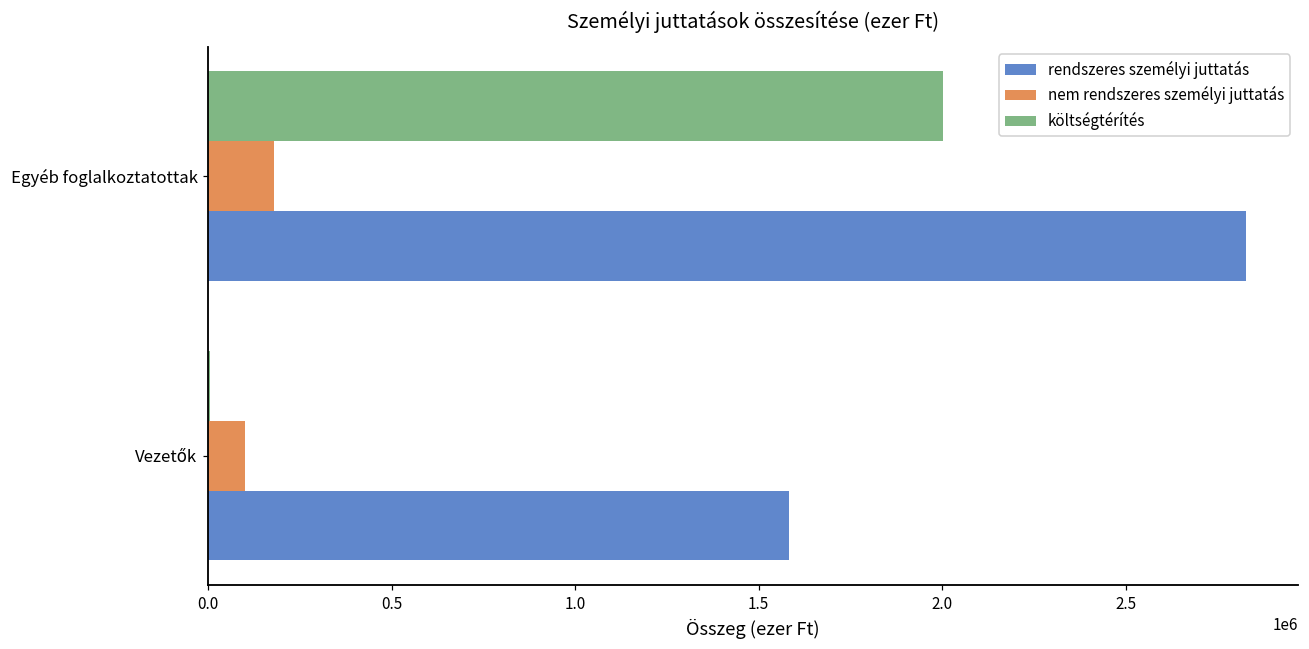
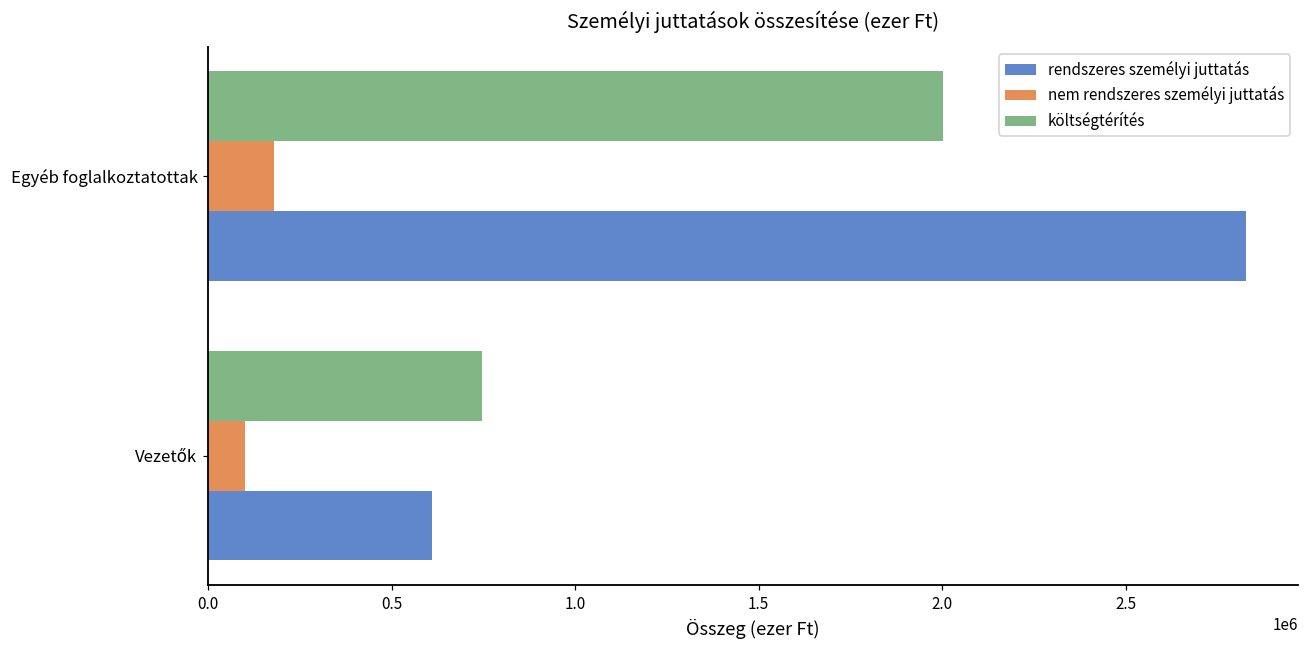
költségtérítés, Vezetők: 0 -> 750000
rendszeres személyi juttatás, Vezetők: 1580000 -> 610000
